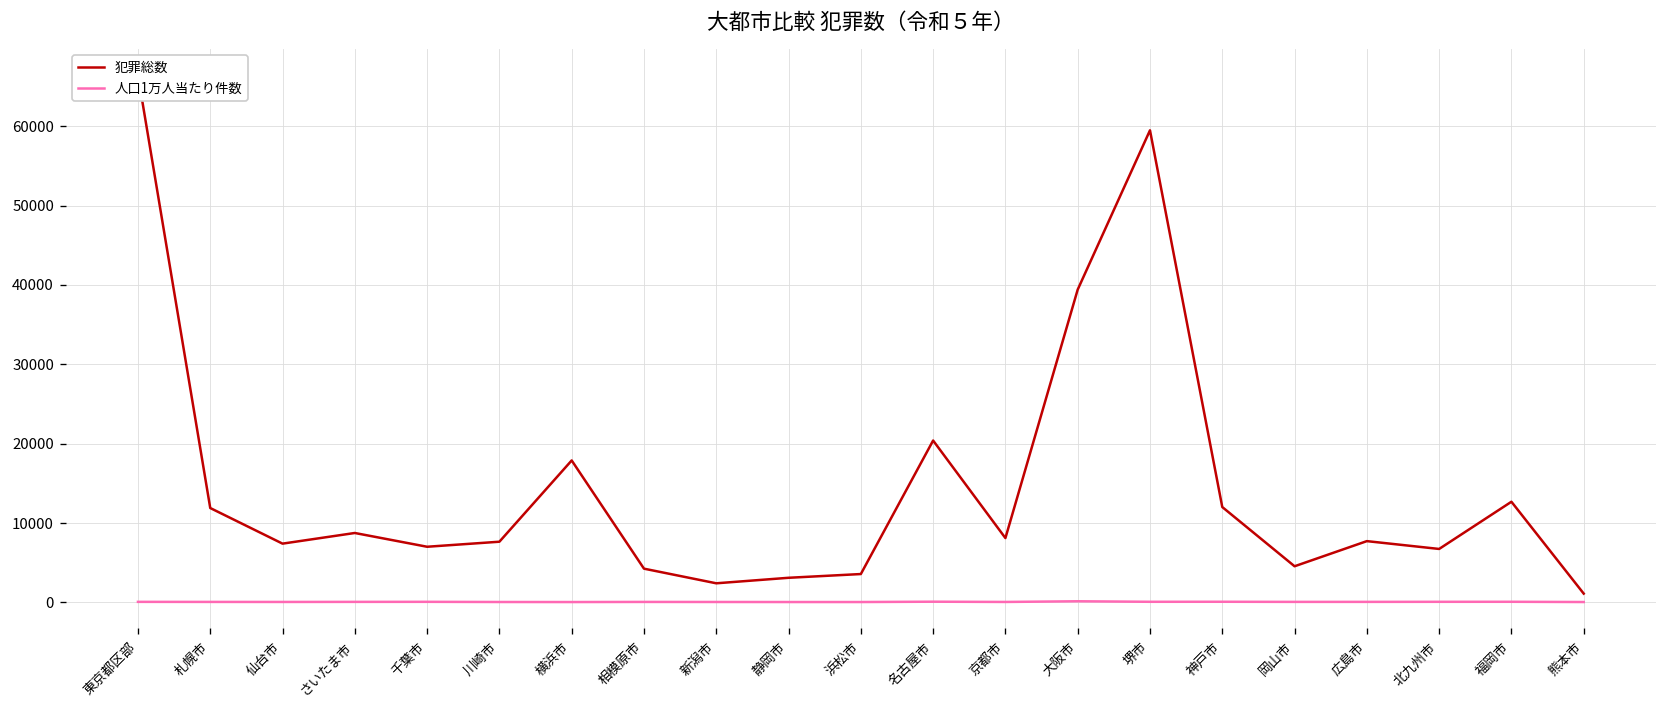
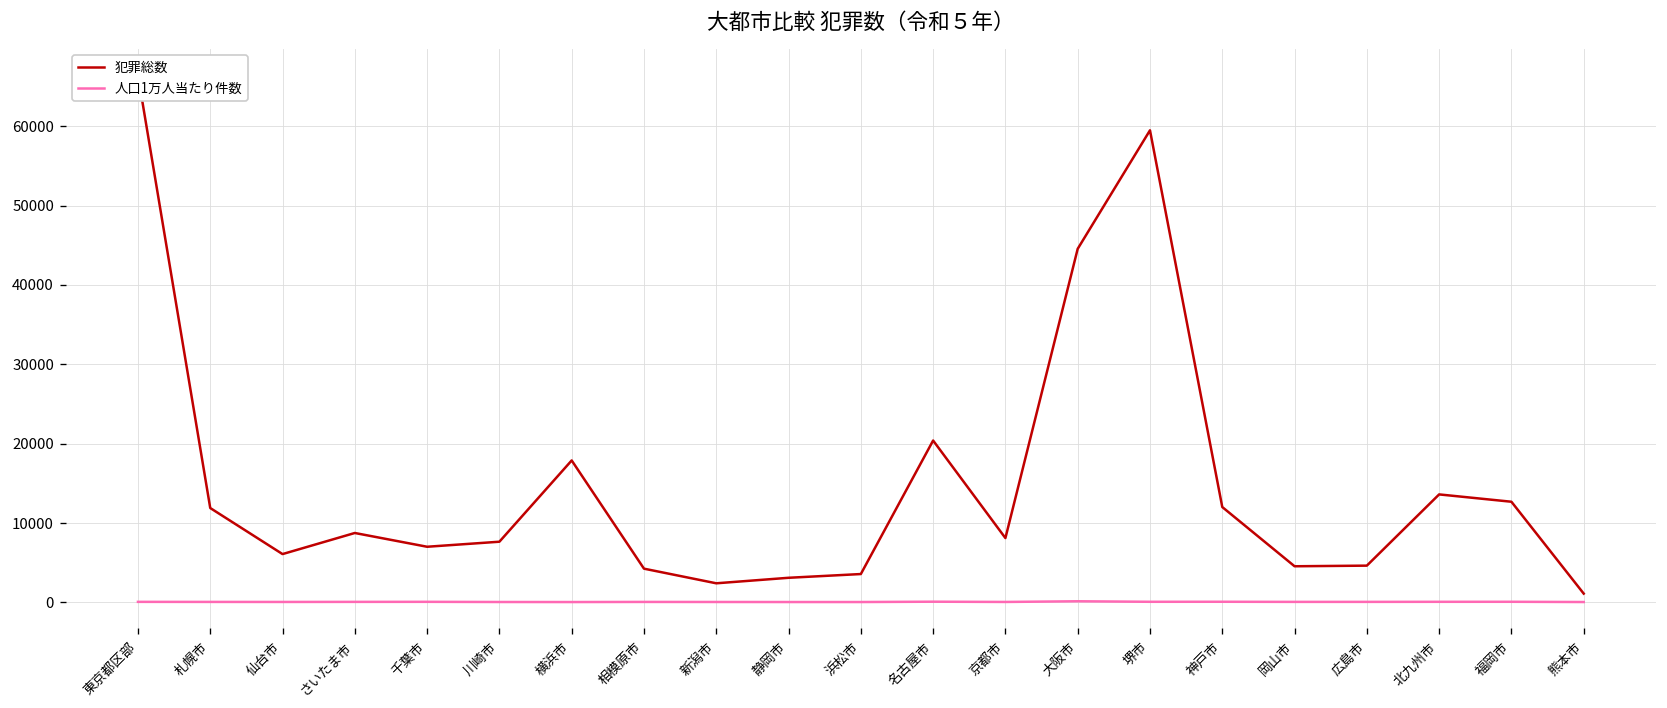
犯罪総数, 仙台市: 7000 -> 6000
犯罪総数, 大阪市: 39000 -> 45000
犯罪総数, 広島市: 8000 -> 5000
犯罪総数, 北九州市: 7000 -> 14000
